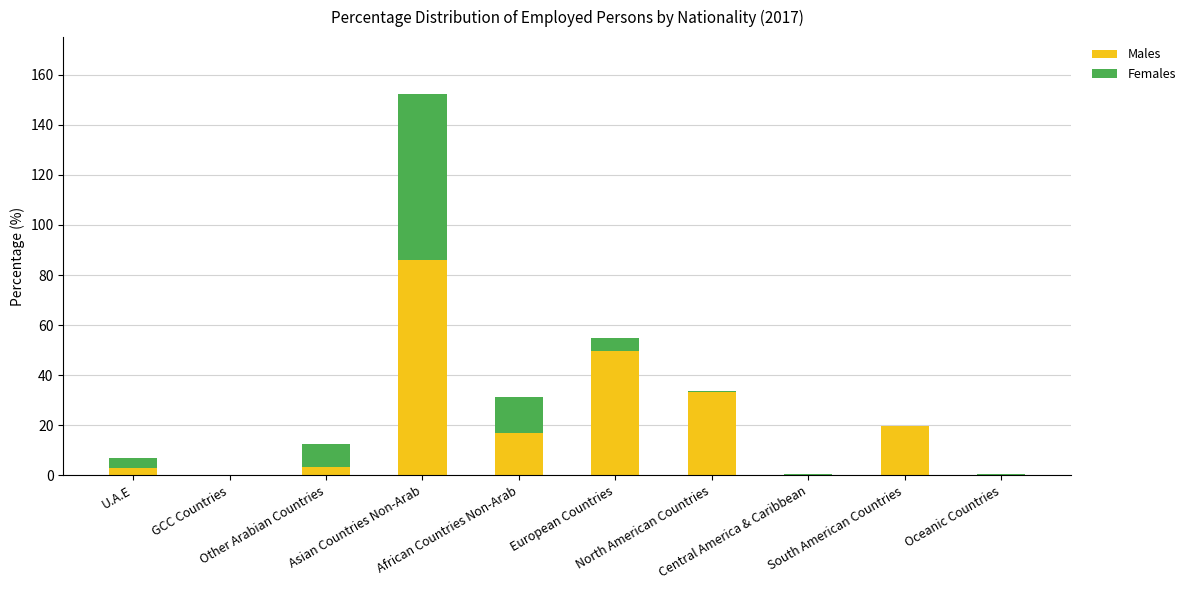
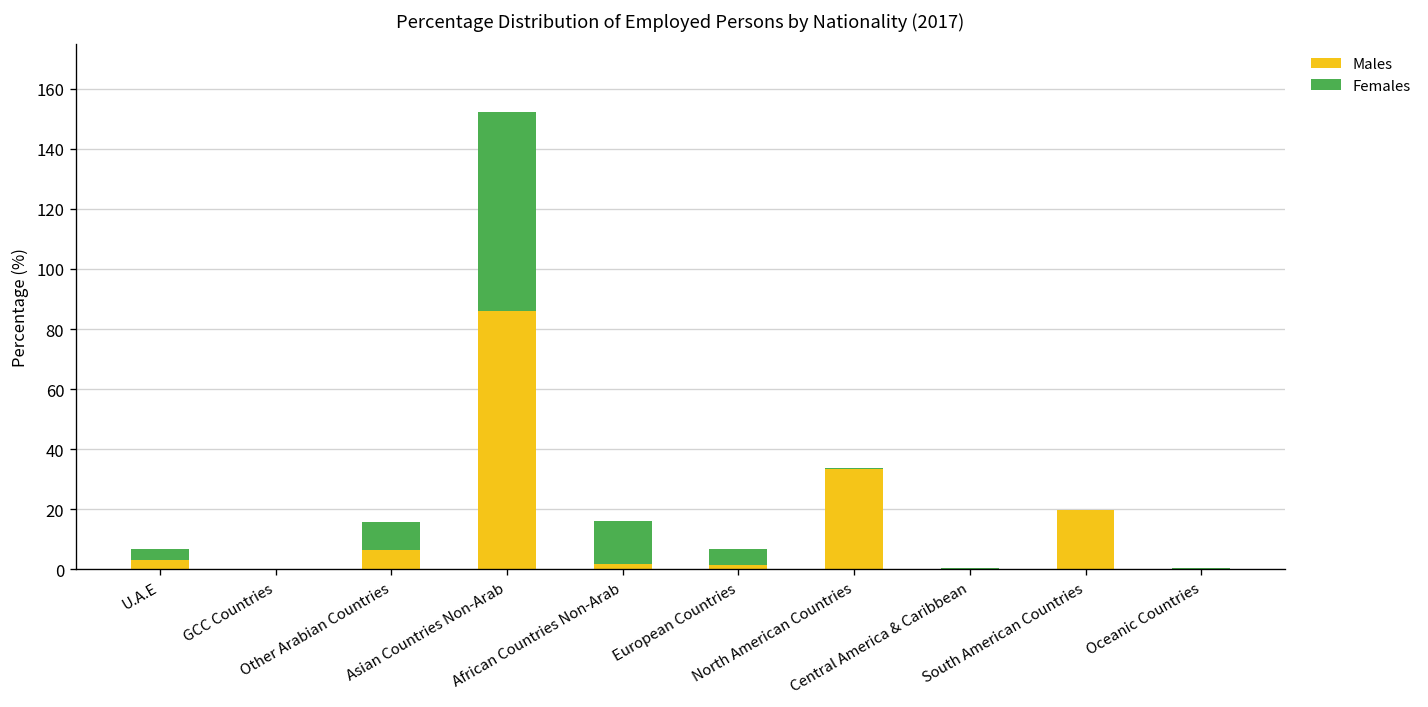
Males, Other Arabian Countries: 3 -> 7
Males, African Countries Non-Arab: 17 -> 2
Males, European Countries: 50 -> 2
